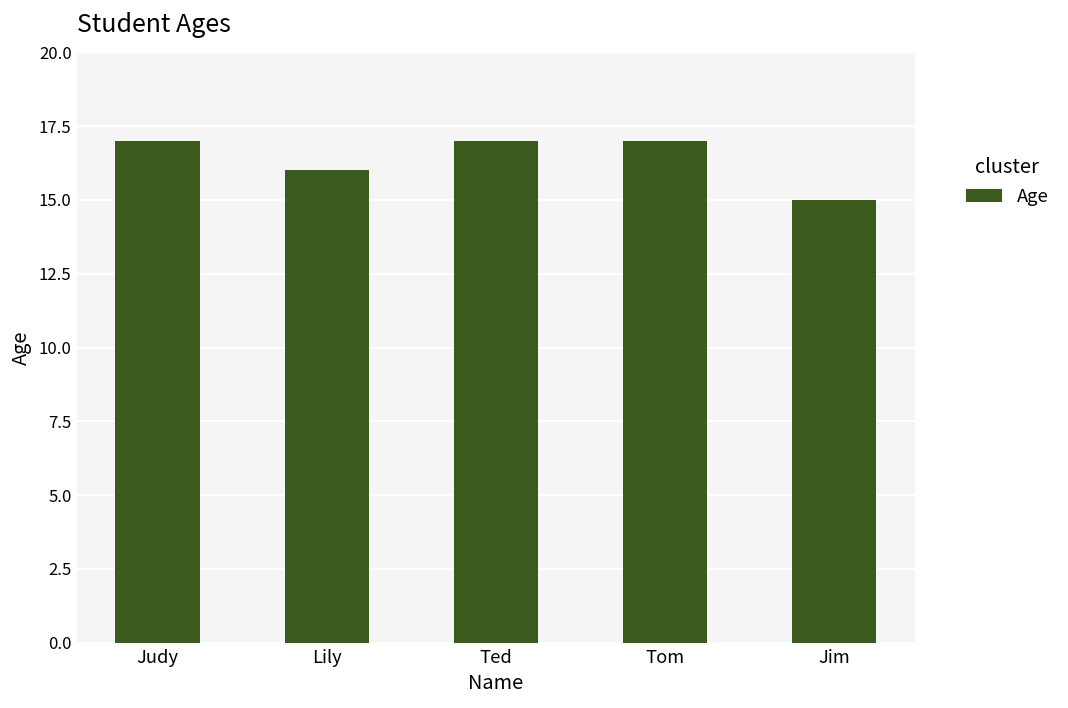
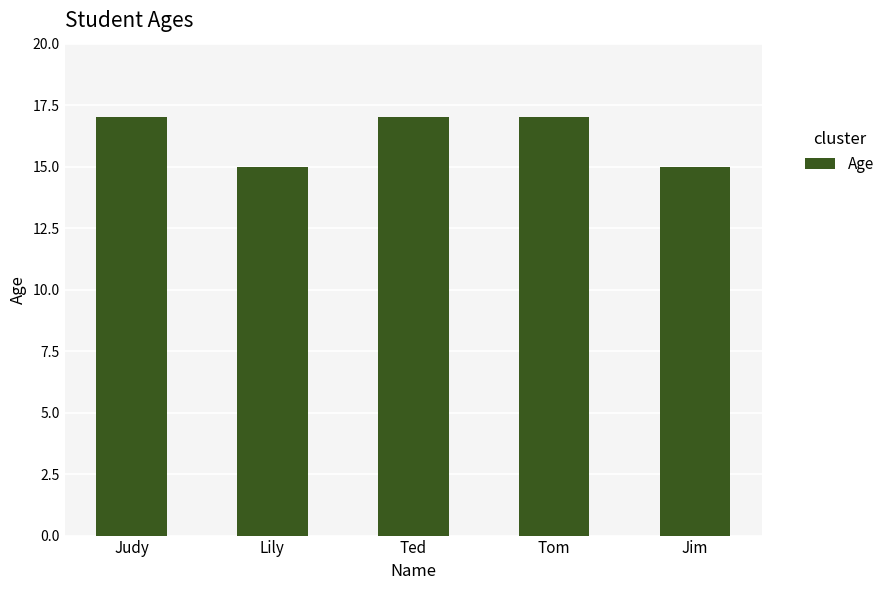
Lily: 16 -> 15
